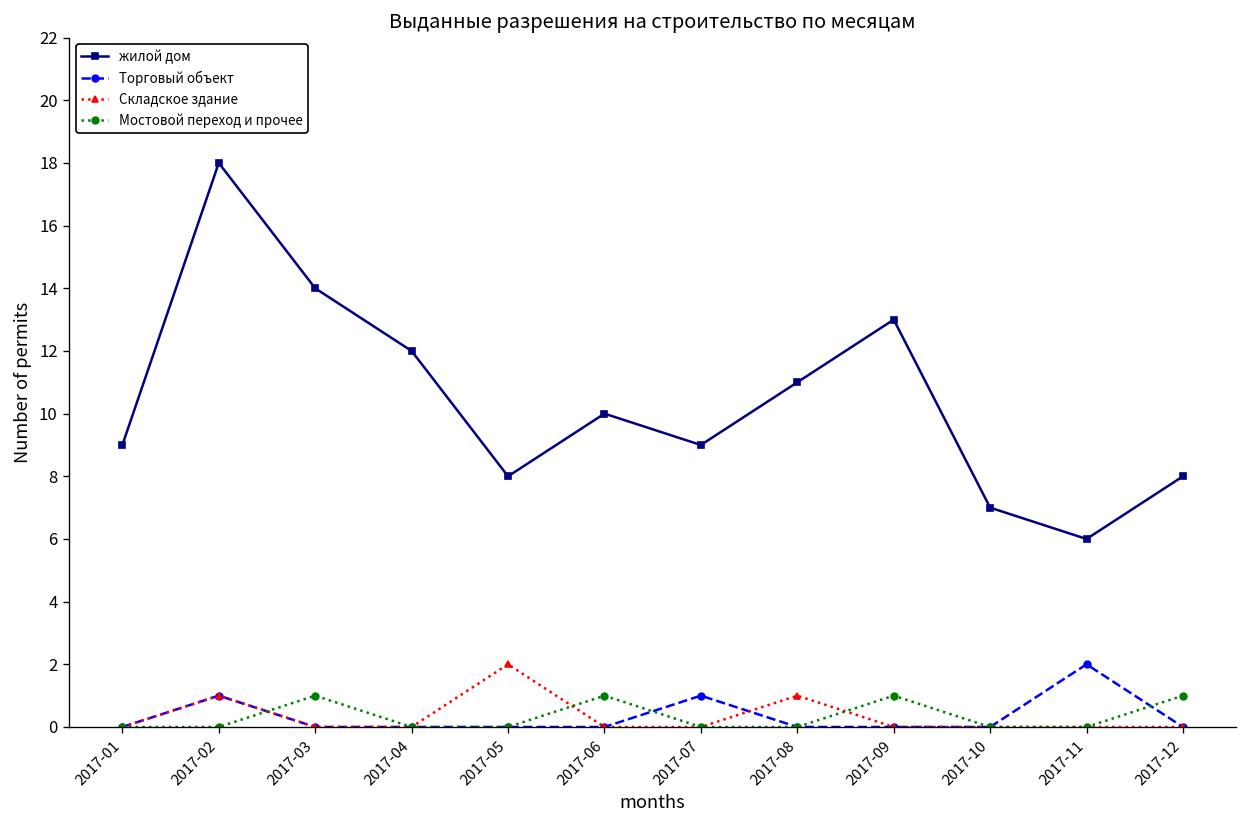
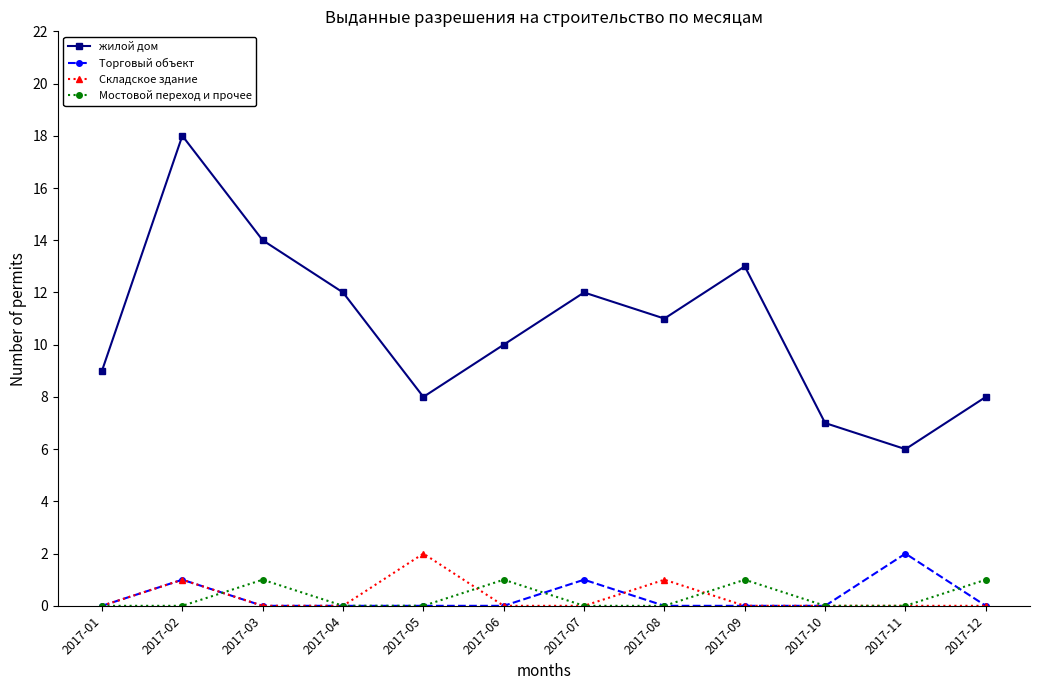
жилой дом, 2017-07: 9 -> 12
